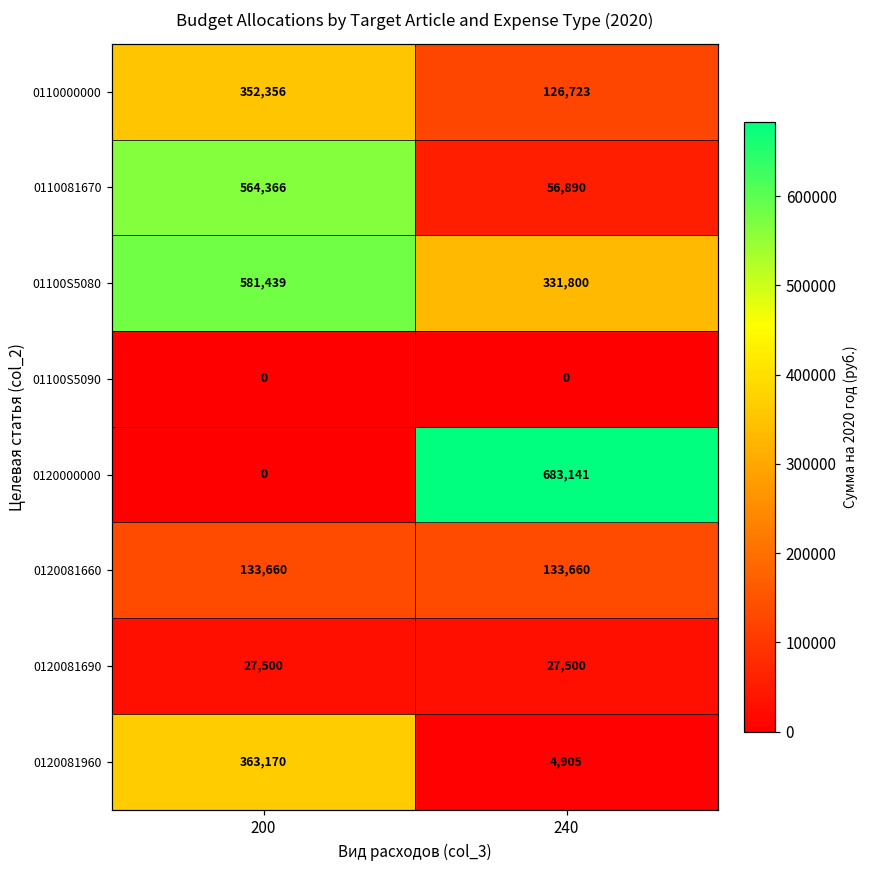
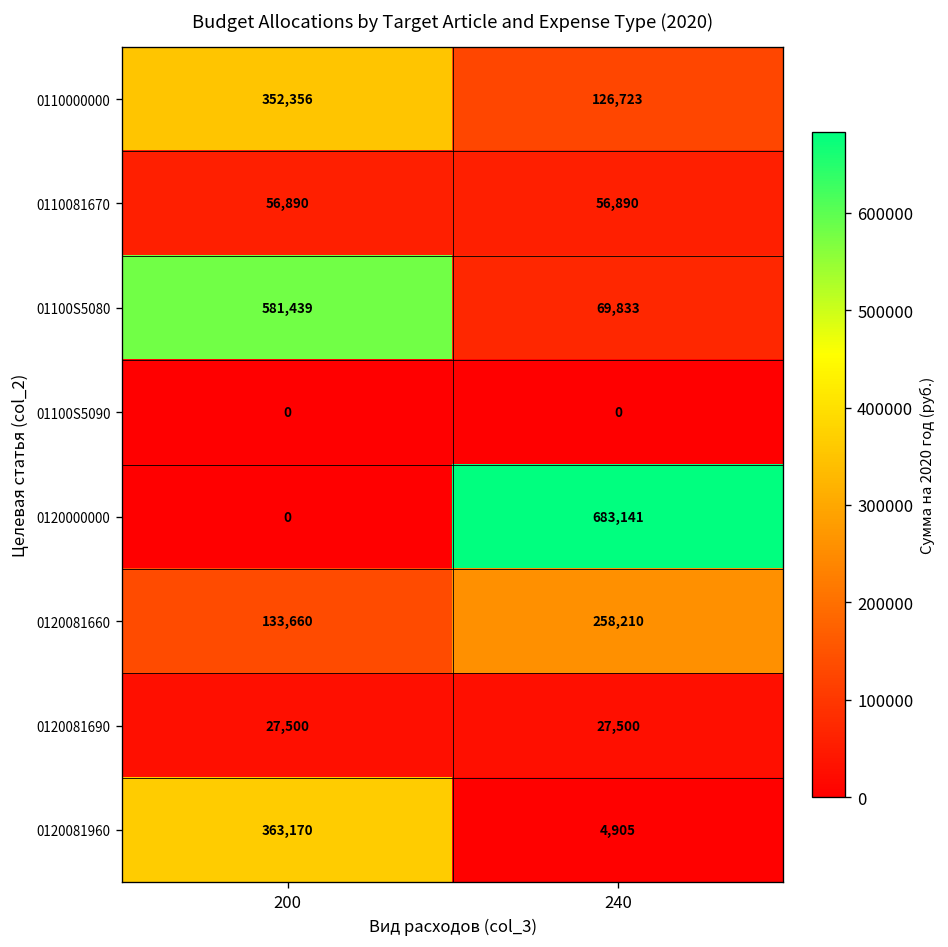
0110081670, 200: 564,366 -> 56,890
01100S5080, 240: 331,800 -> 69,833
0120081660, 240: 133,660 -> 258,210
